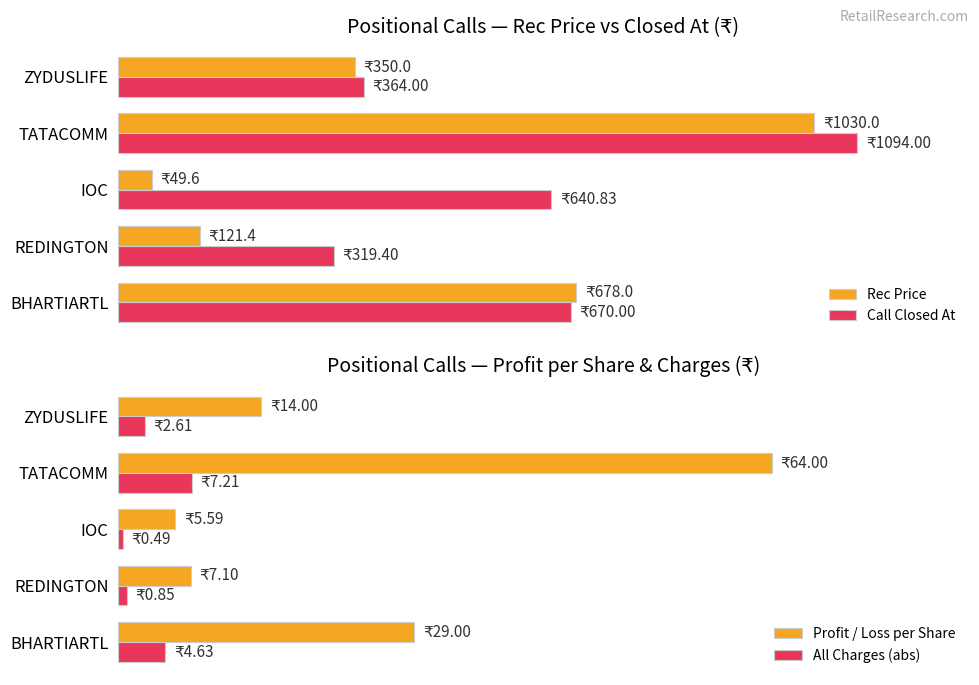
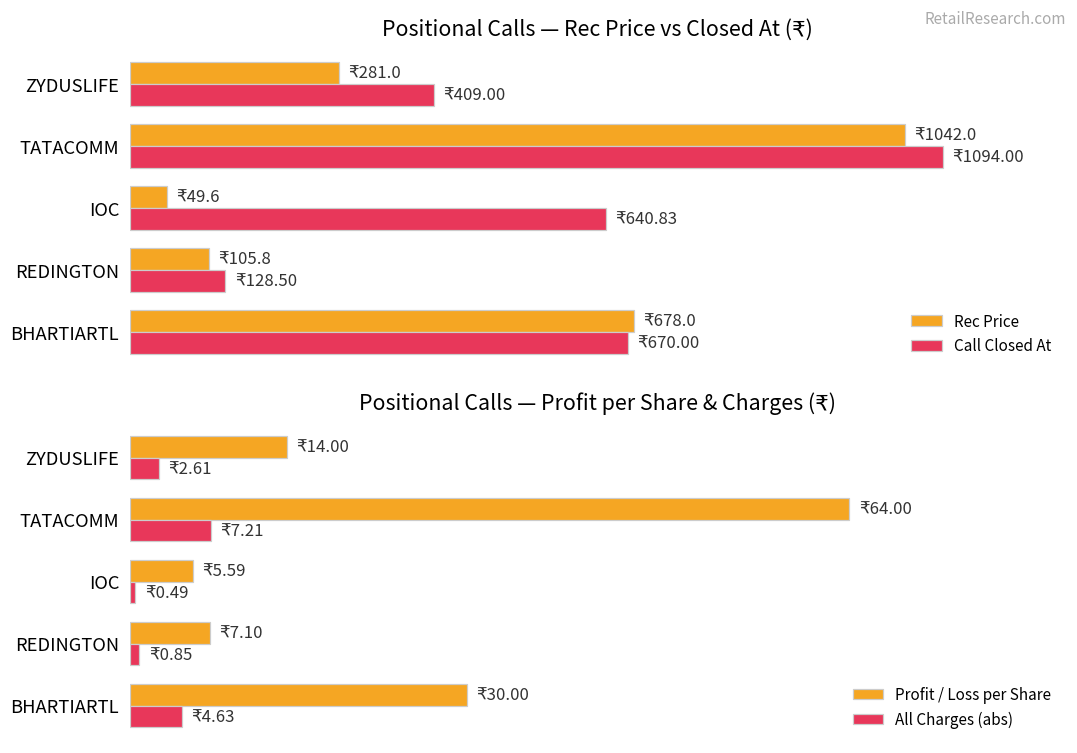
Positional Calls — Rec Price vs Closed At (₹), Rec Price, ZYDUSLIFE: 350.0 -> 281.0
Positional Calls — Rec Price vs Closed At (₹), Call Closed At, ZYDUSLIFE: 364.00 -> 409.00
Positional Calls — Rec Price vs Closed At (₹), Rec Price, TATACOMM: 1030.0 -> 1042.0
Positional Calls — Rec Price vs Closed At (₹), Rec Price, REDINGTON: 121.4 -> 105.8
Positional Calls — Rec Price vs Closed At (₹), Call Closed At, REDINGTON: 319.40 -> 128.50
Positional Calls — Profit per Share & Charges (₹), Profit / Loss per Share, BHARTIARTL: 29.00 -> 30.00
